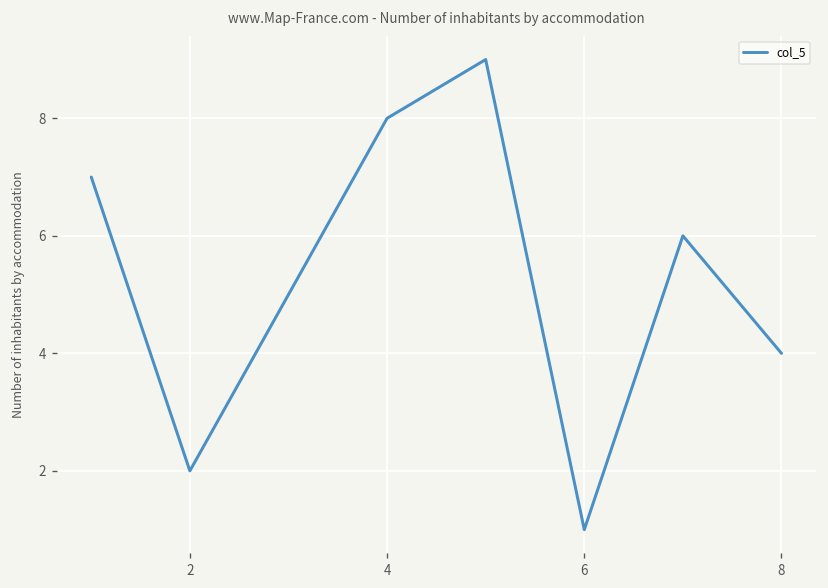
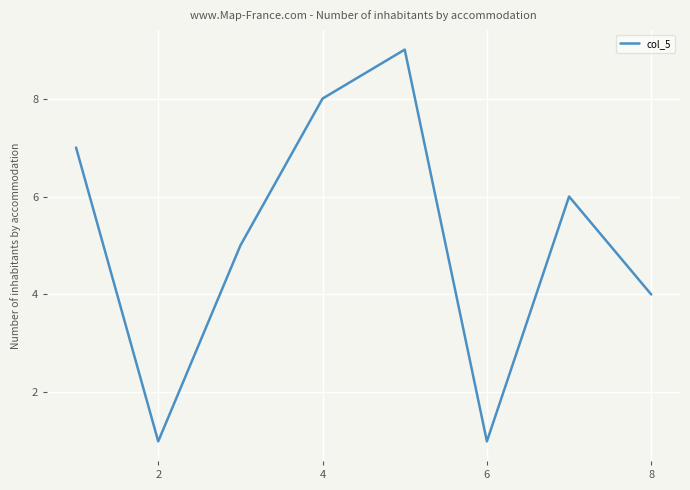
2: 2 -> 1
